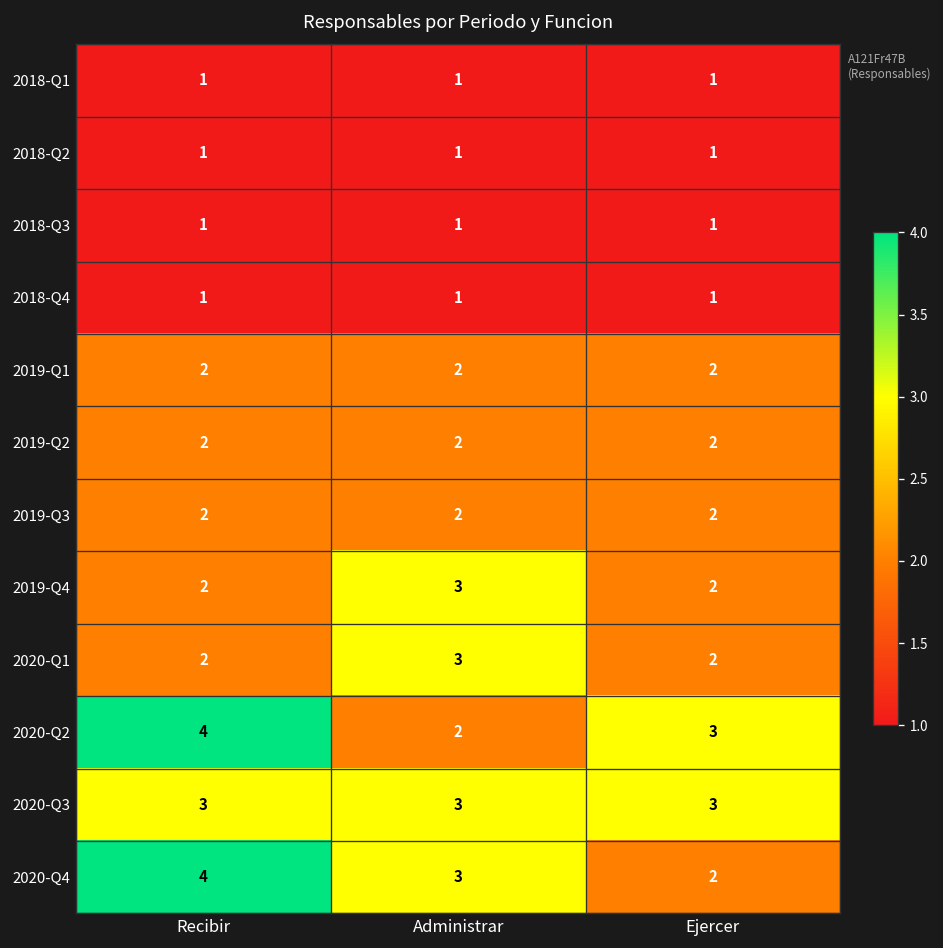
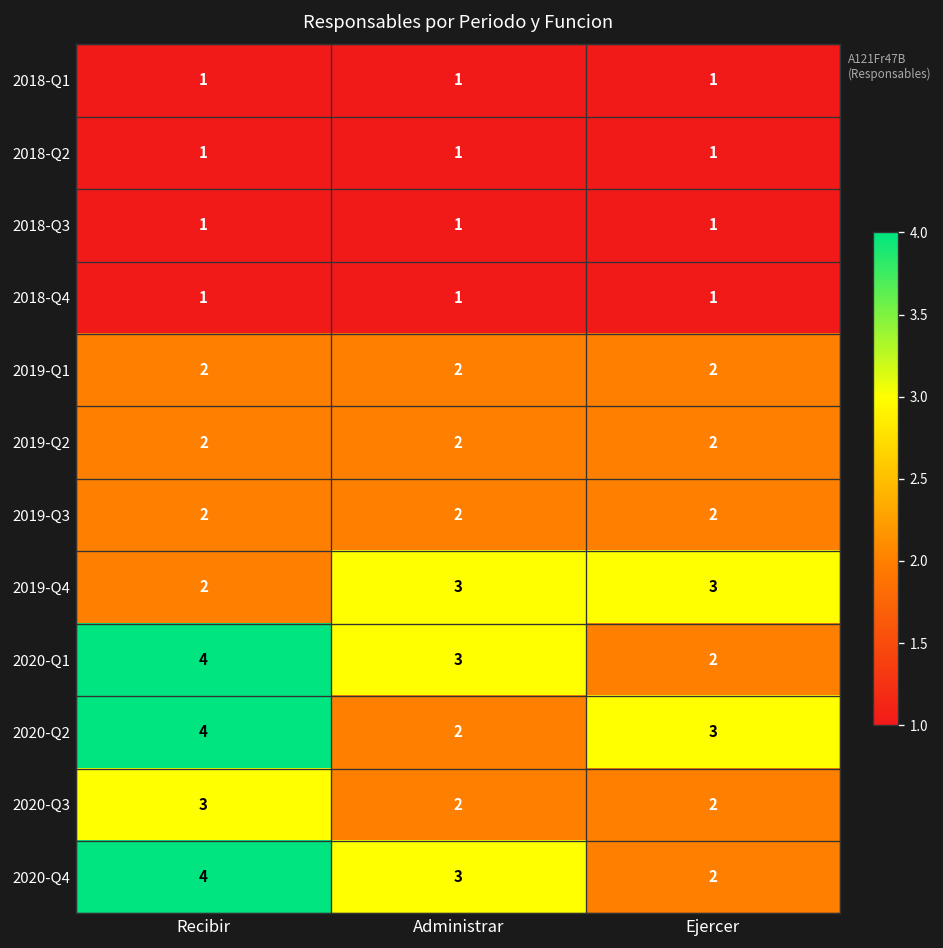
2019-Q4, Ejercer: 2 -> 3
2020-Q1, Recibir: 2 -> 4
2020-Q3, Administrar: 3 -> 2
2020-Q3, Ejercer: 3 -> 2
